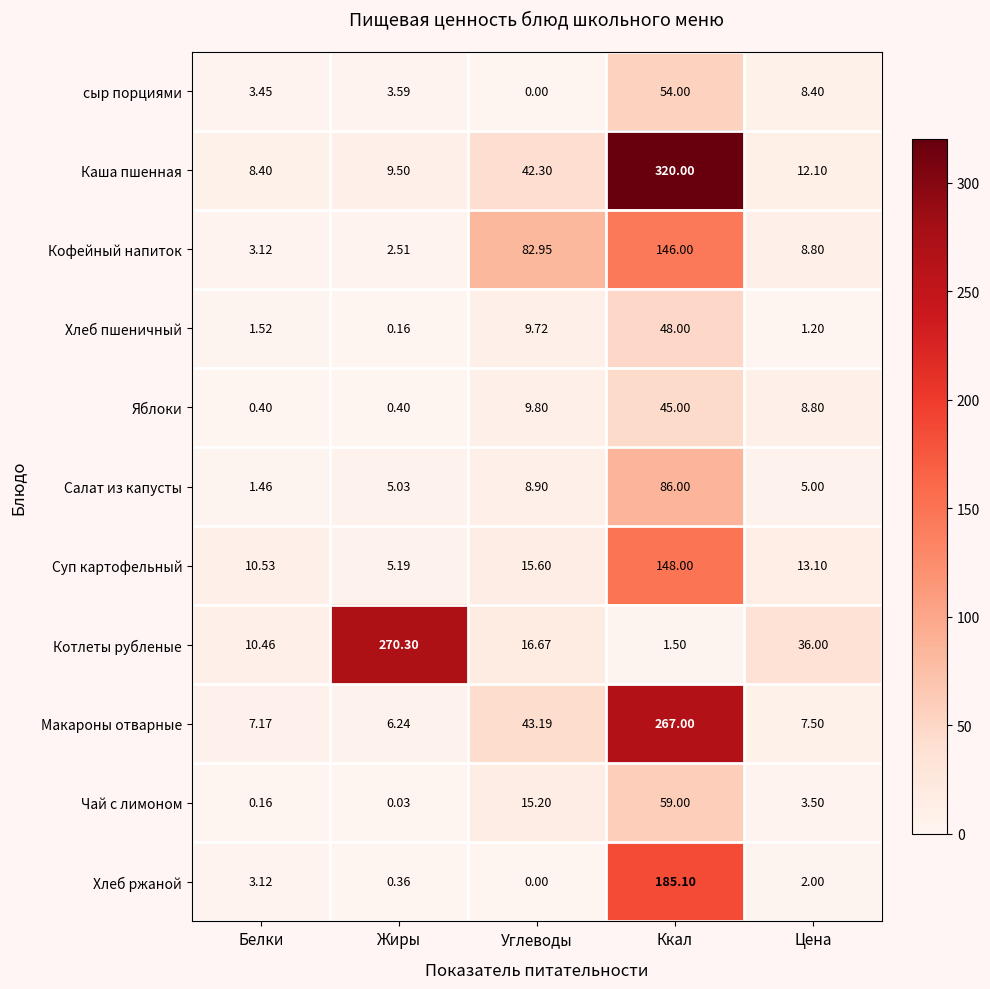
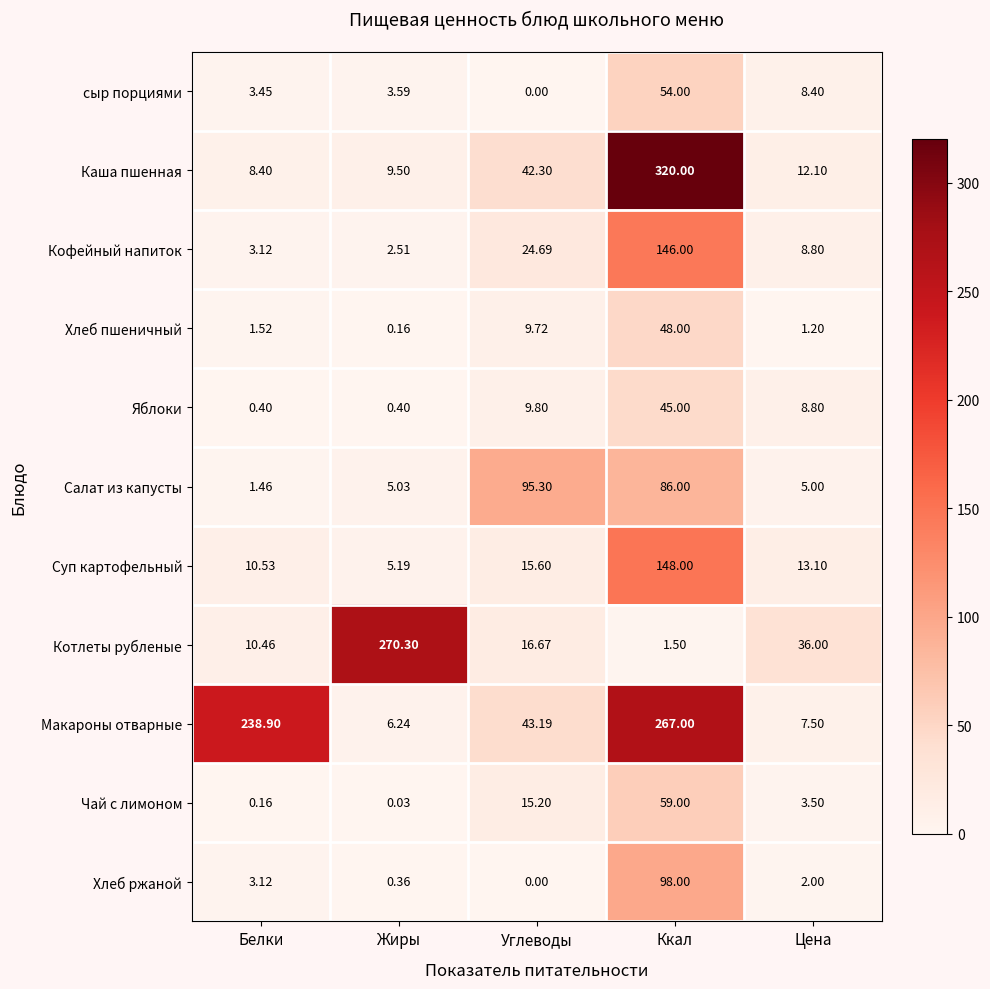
Кофейный напиток, Углеводы: 82.95 -> 24.69
Салат из капусты, Углеводы: 8.90 -> 95.30
Макароны отварные, Белки: 7.17 -> 238.90
Хлеб ржаной, Ккал: 185.10 -> 98.00
